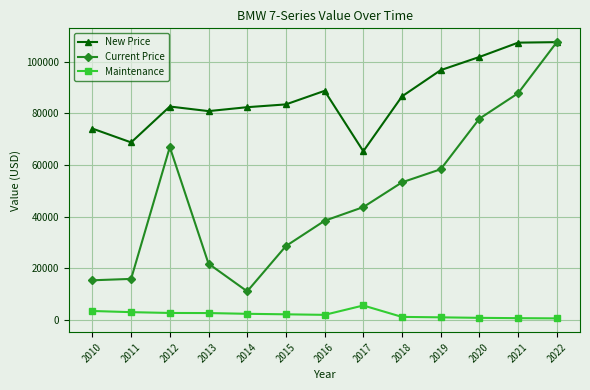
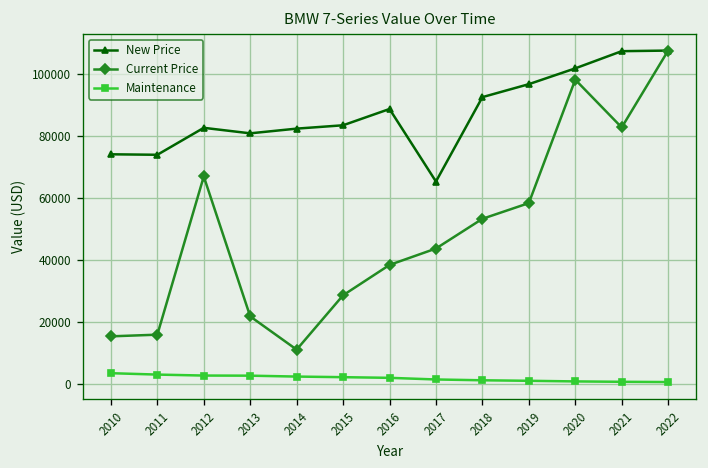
New Price, 2011: 69000 -> 74000
Maintenance, 2017: 6000 -> 1000
New Price, 2018: 87000 -> 93000
Current Price, 2020: 78000 -> 98000
Current Price, 2021: 88000 -> 83000
